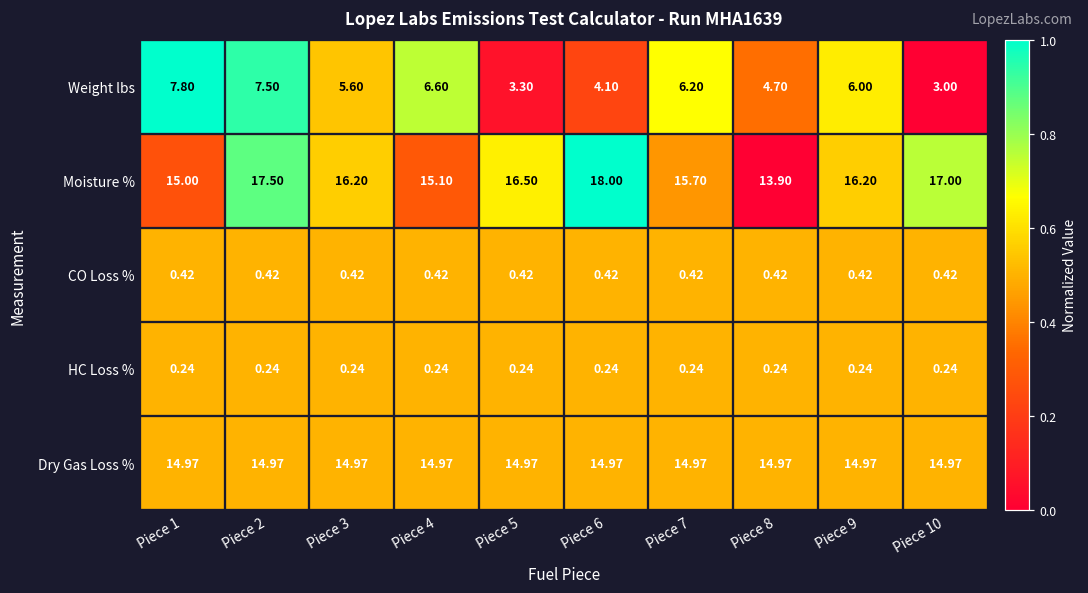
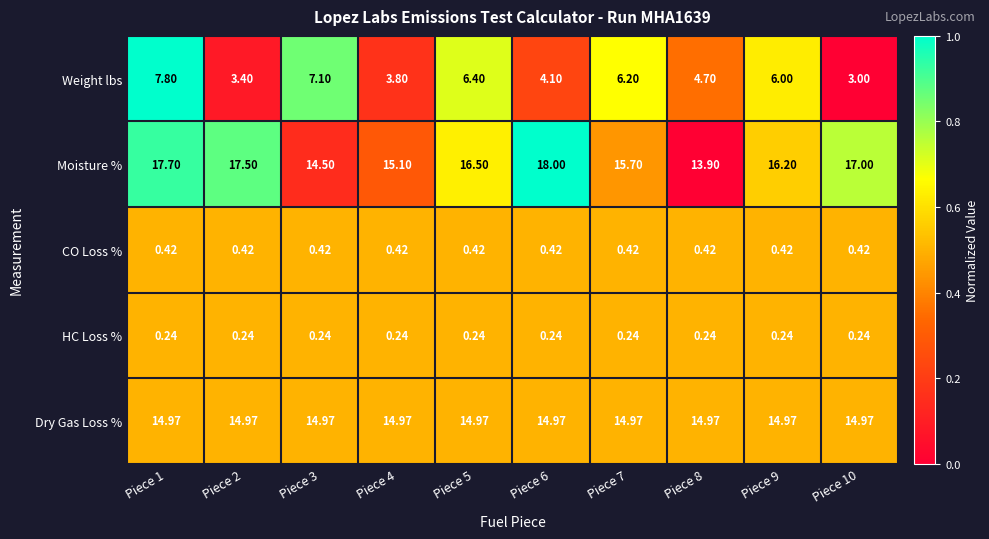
Weight lbs, Piece 2: 7.50 -> 3.40
Weight lbs, Piece 3: 5.60 -> 7.10
Weight lbs, Piece 4: 6.60 -> 3.80
Weight lbs, Piece 5: 3.30 -> 6.40
Moisture %, Piece 1: 15.00 -> 17.70
Moisture %, Piece 3: 16.20 -> 14.50
